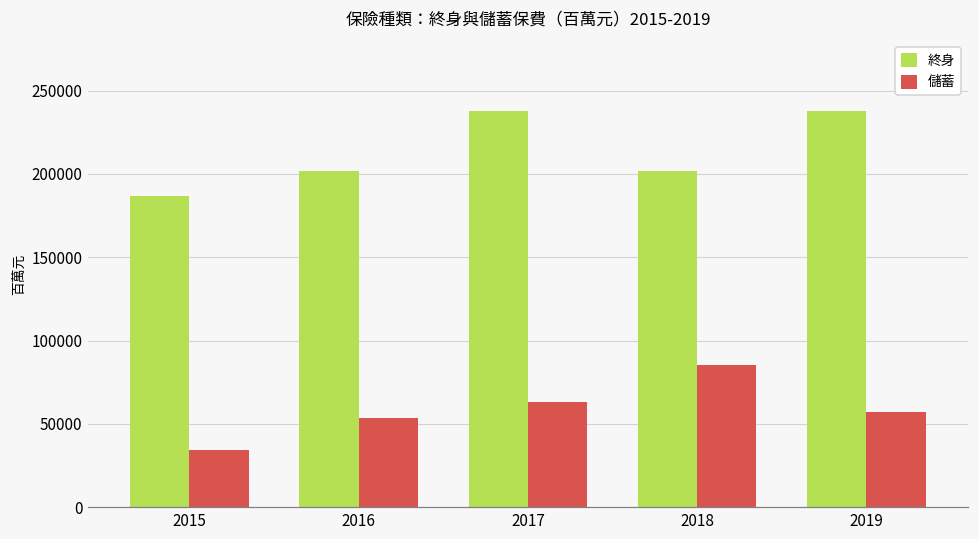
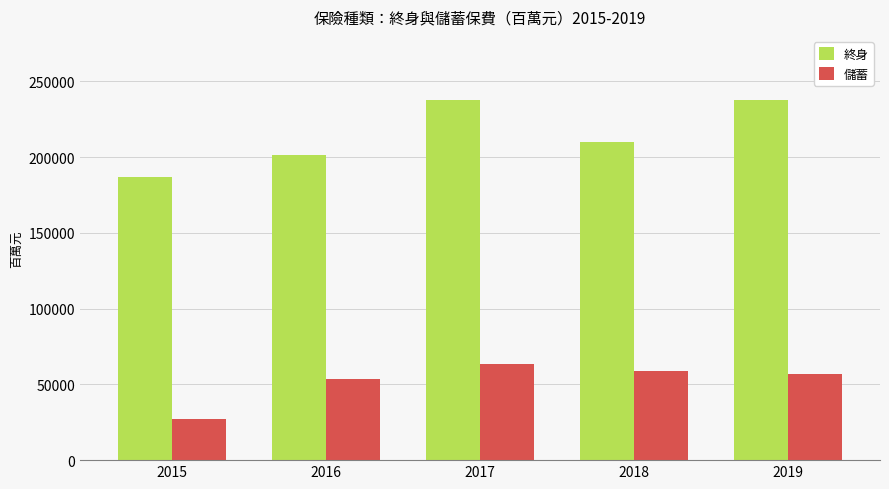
儲蓄, 2015: 35000 -> 27000
終身, 2018: 202000 -> 210000
儲蓄, 2018: 85000 -> 59000
